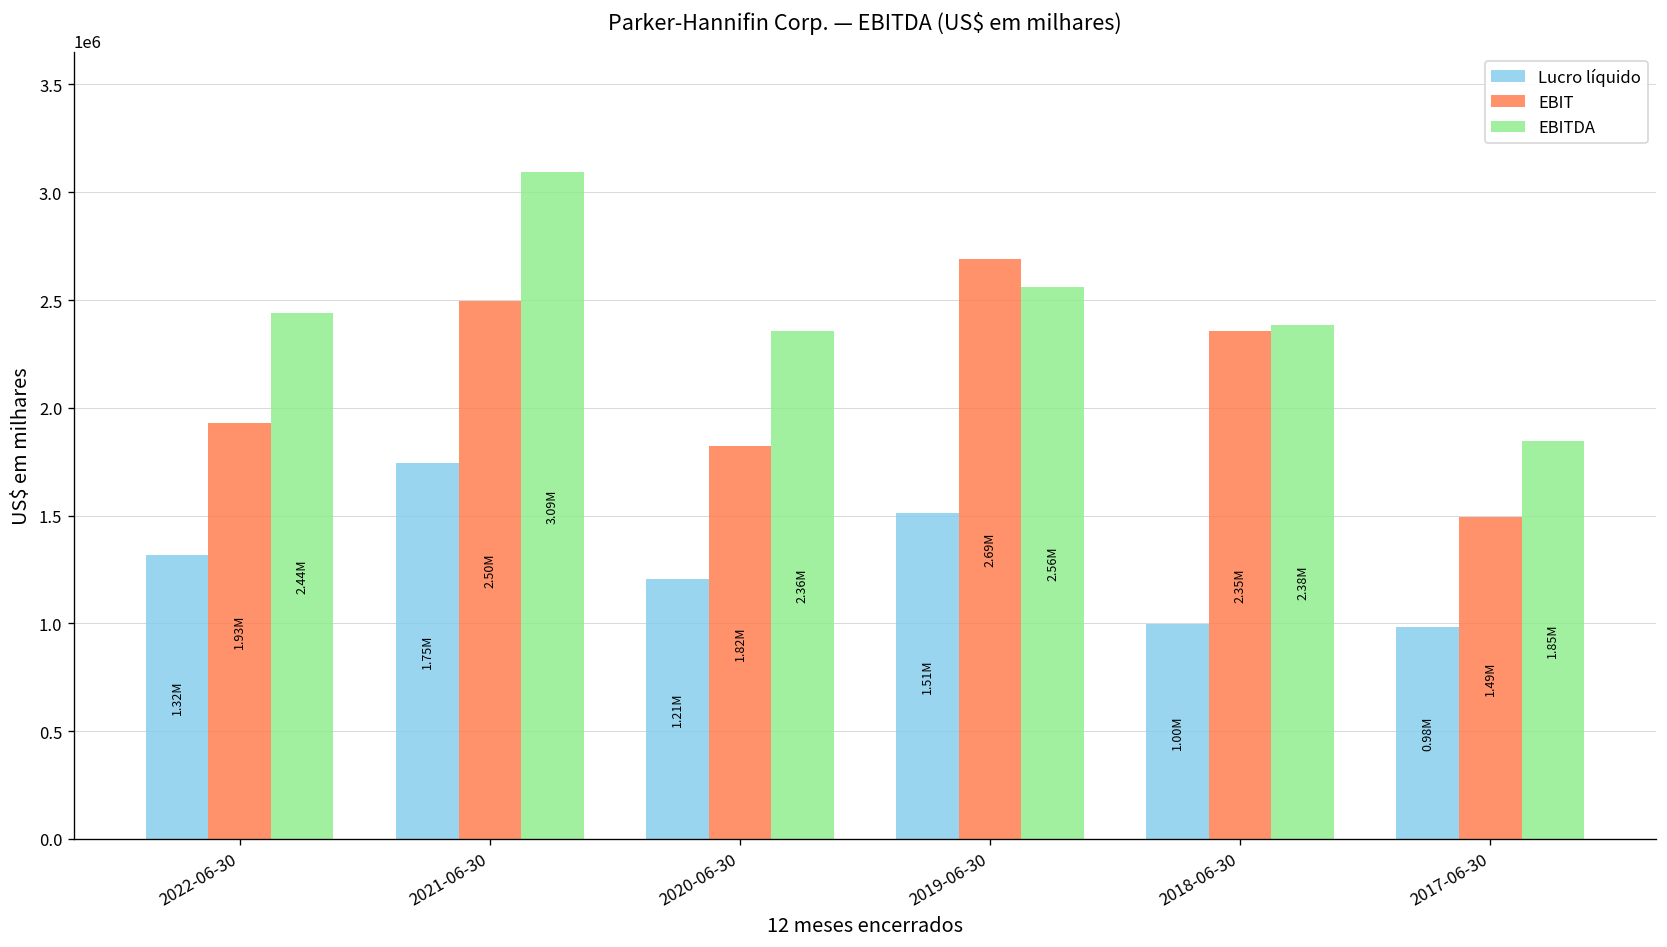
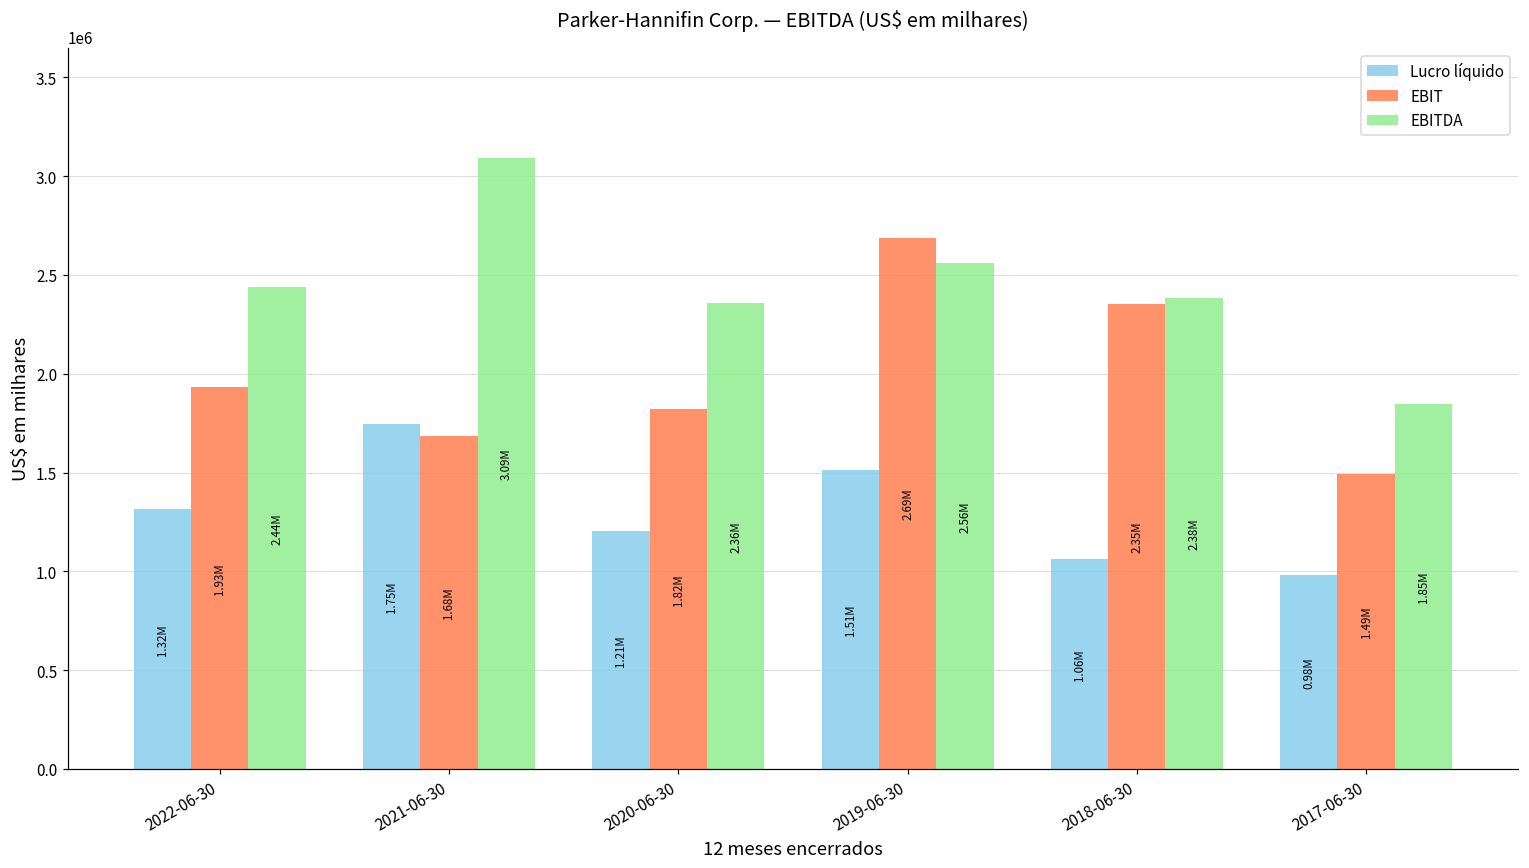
EBIT, 2021-06-30: 2.50M -> 1.68M
Lucro líquido, 2018-06-30: 1.00M -> 1.06M
